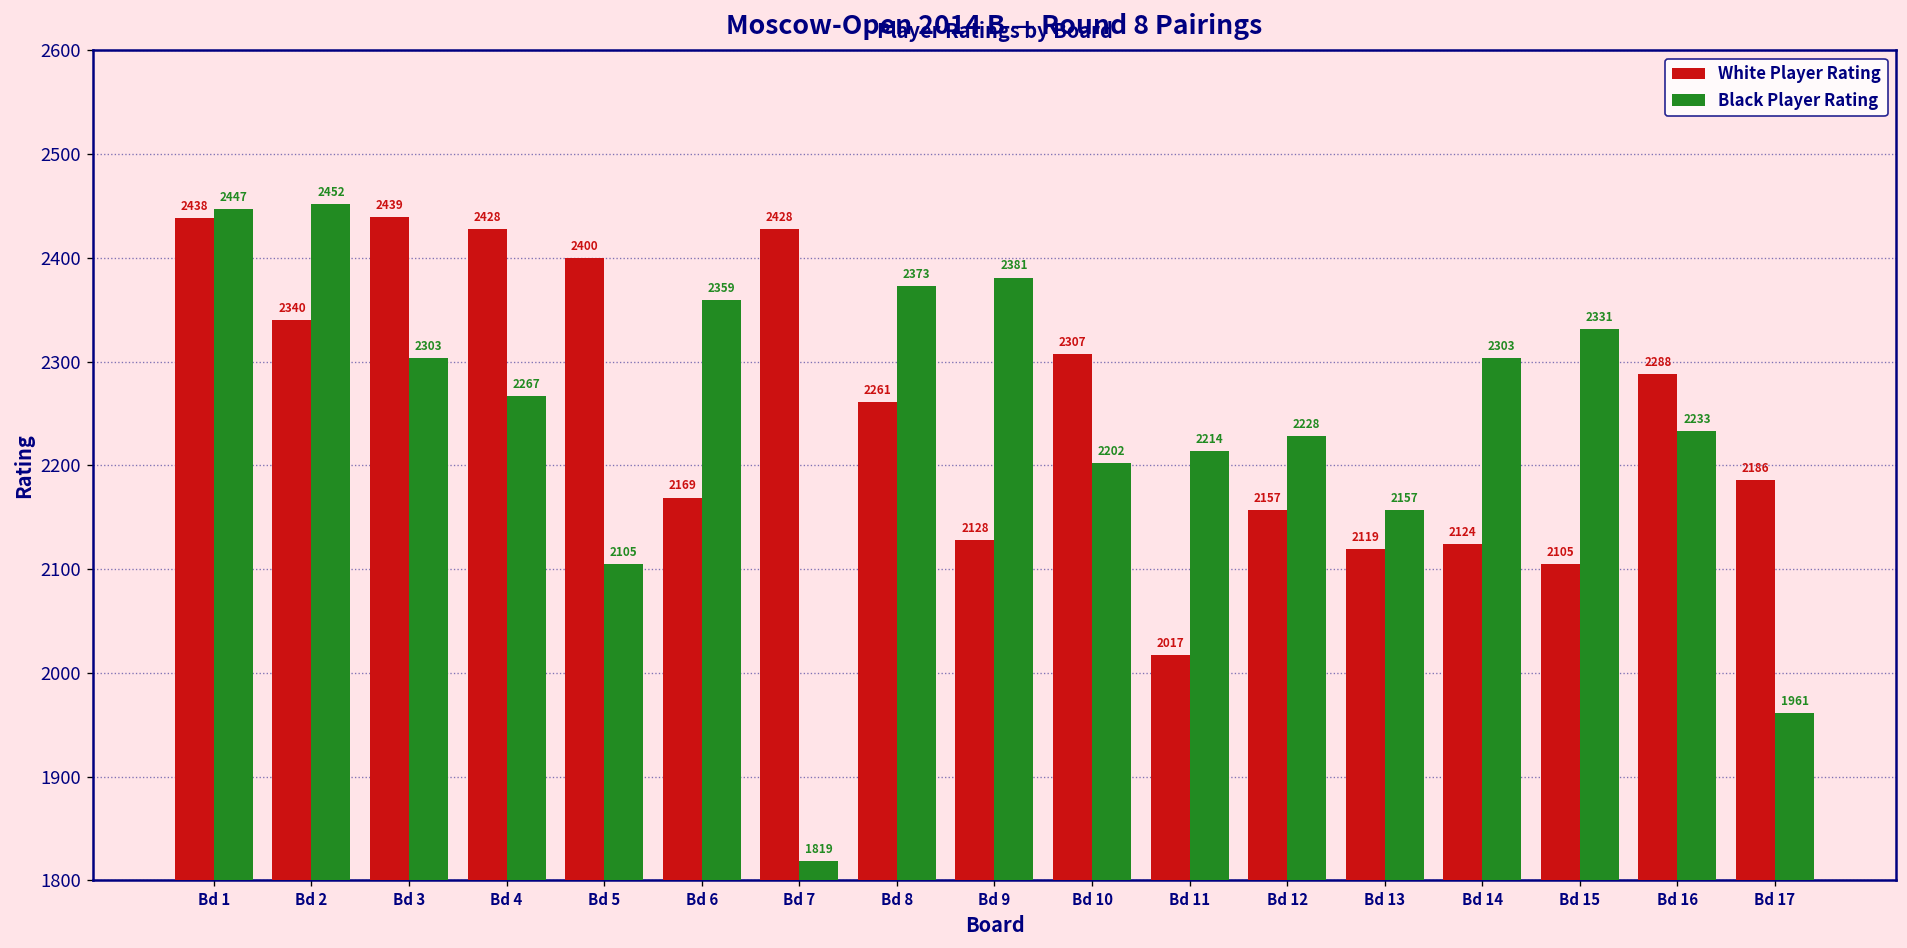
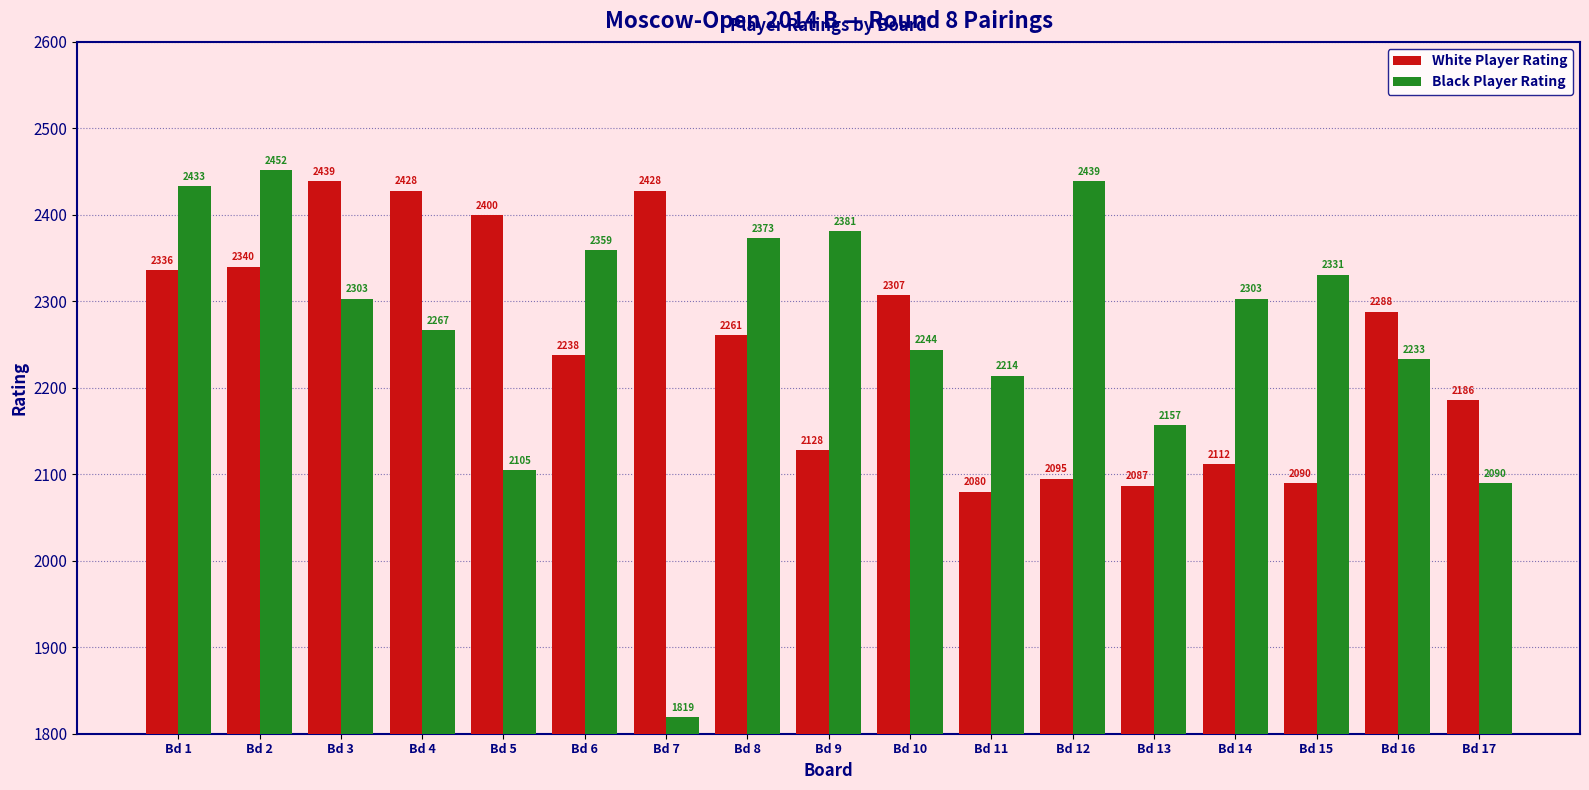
White Player Rating, Bd 1: 2438 -> 2336
Black Player Rating, Bd 1: 2447 -> 2433
White Player Rating, Bd 6: 2169 -> 2238
Black Player Rating, Bd 10: 2202 -> 2244
White Player Rating, Bd 11: 2017 -> 2080
White Player Rating, Bd 12: 2157 -> 2095
Black Player Rating, Bd 12: 2228 -> 2439
White Player Rating, Bd 13: 2119 -> 2087
White Player Rating, Bd 14: 2124 -> 2112
White Player Rating, Bd 15: 2105 -> 2090
Black Player Rating, Bd 17: 1961 -> 2090
